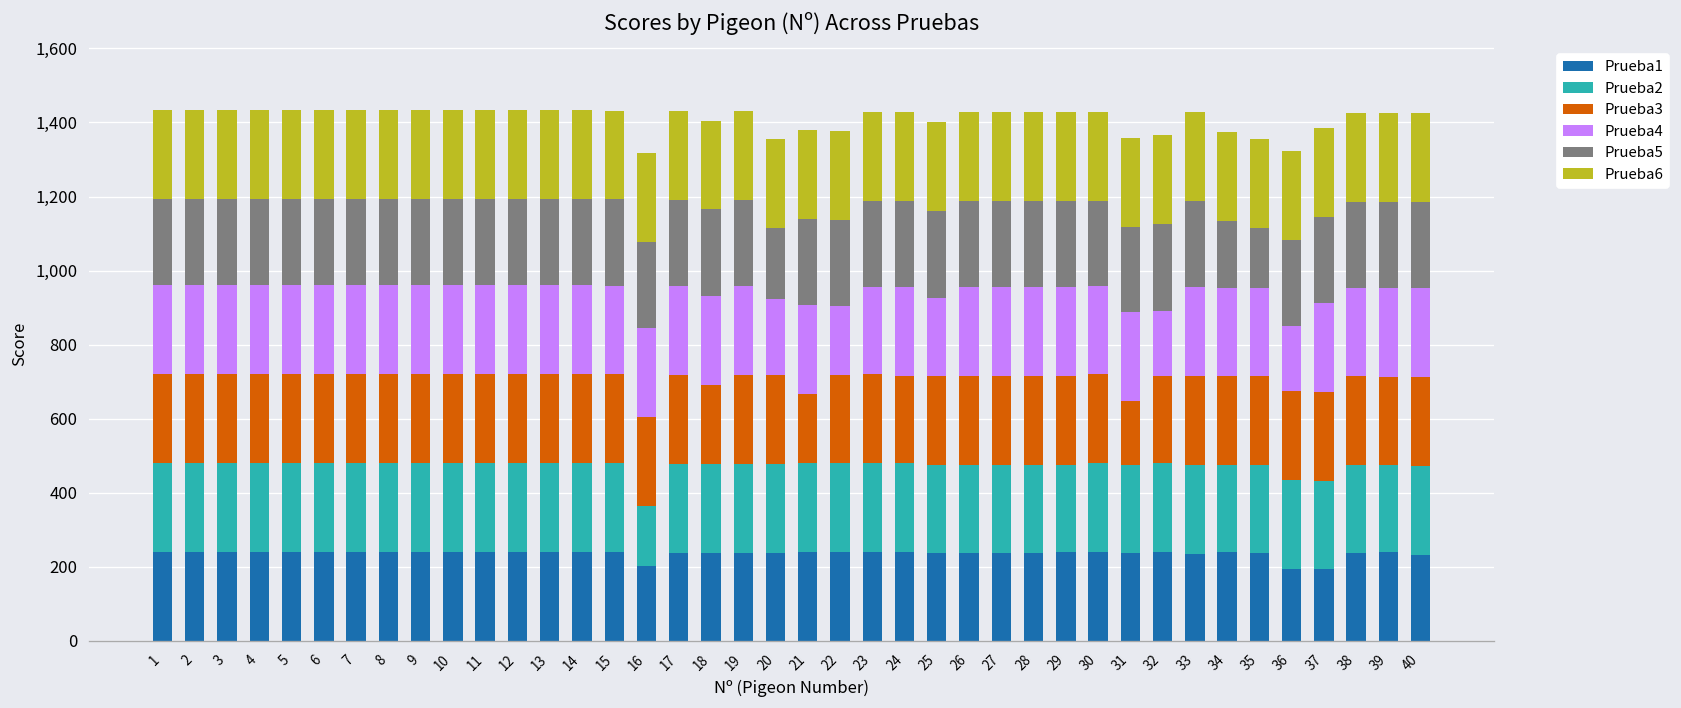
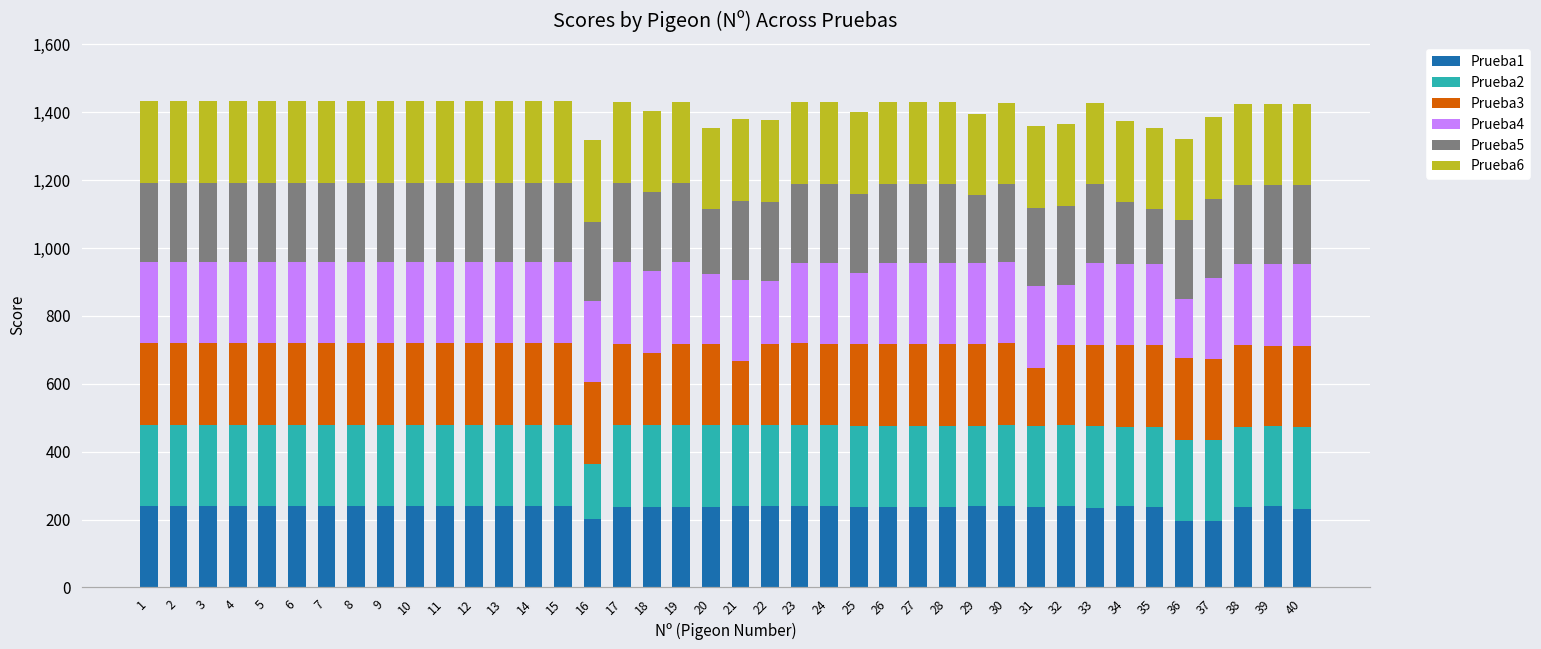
Prueba5, 29: 230 -> 200
